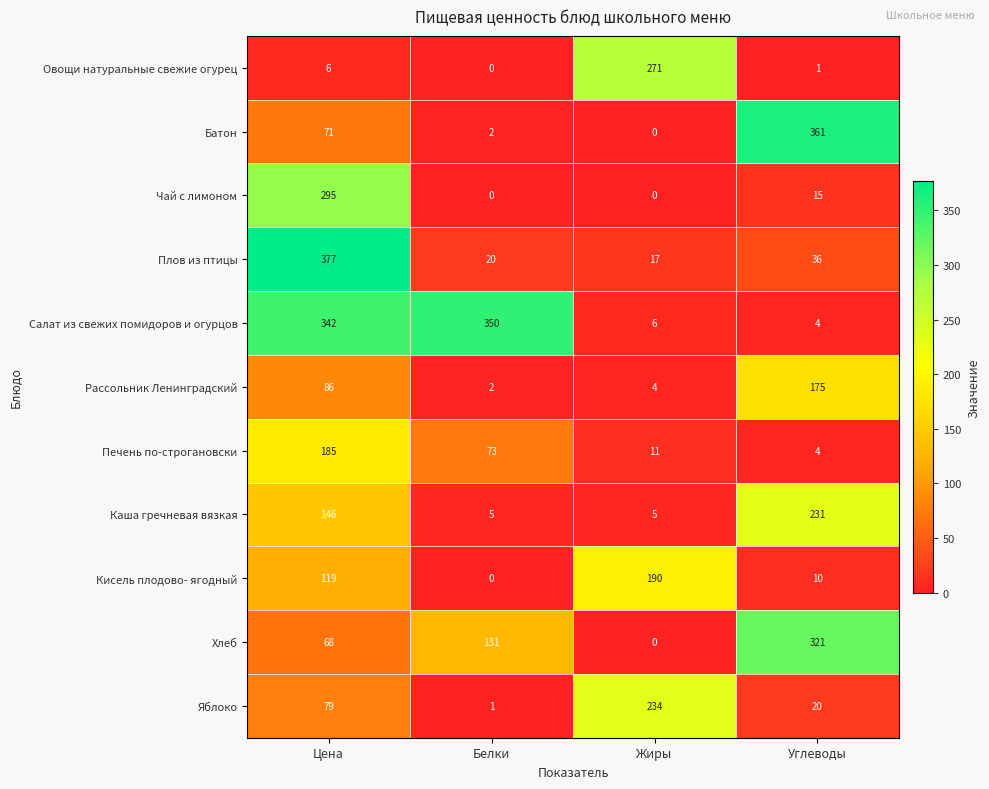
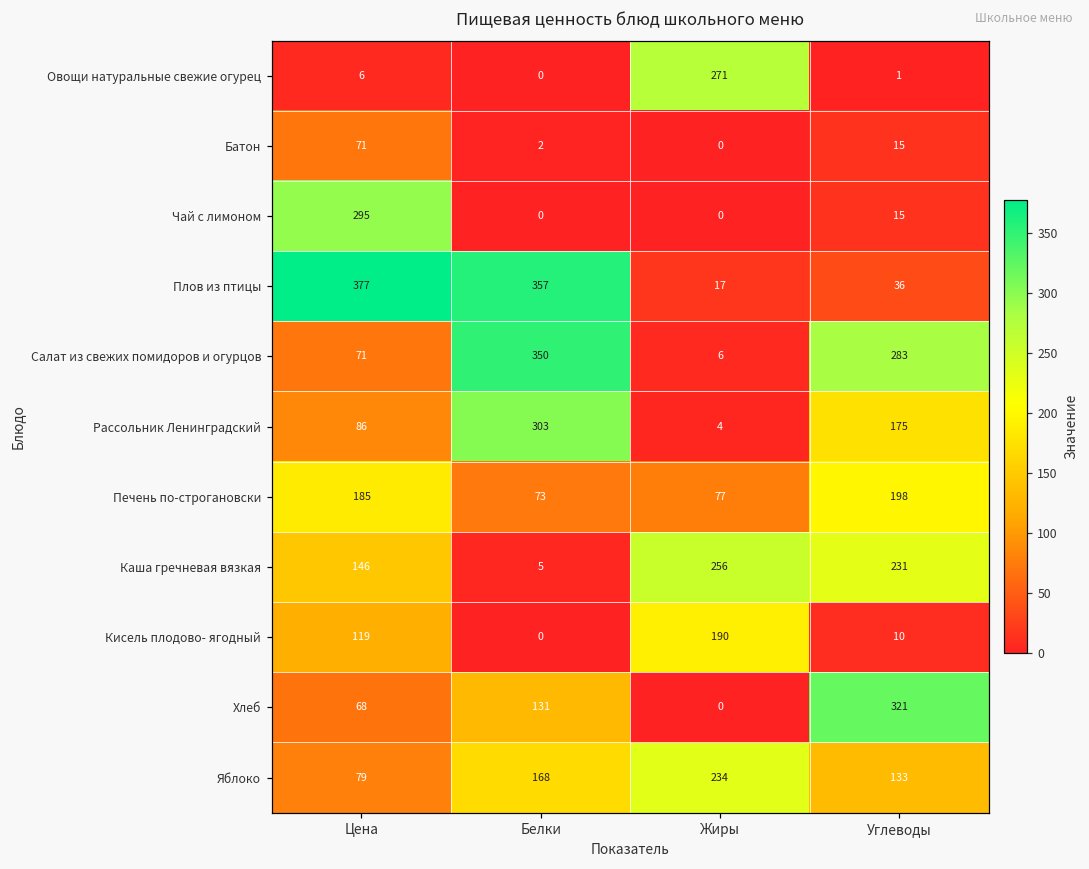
Батон, Углеводы: 361 -> 15
Плов из птицы, Белки: 20 -> 357
Салат из свежих помидоров и огурцов, Цена: 342 -> 71
Салат из свежих помидоров и огурцов, Углеводы: 4 -> 283
Рассольник Ленинградский, Белки: 2 -> 303
Печень по-строгановски, Жиры: 11 -> 77
Печень по-строгановски, Углеводы: 4 -> 198
Каша гречневая вязкая, Жиры: 5 -> 256
Яблоко, Белки: 1 -> 168
Яблоко, Углеводы: 20 -> 133
